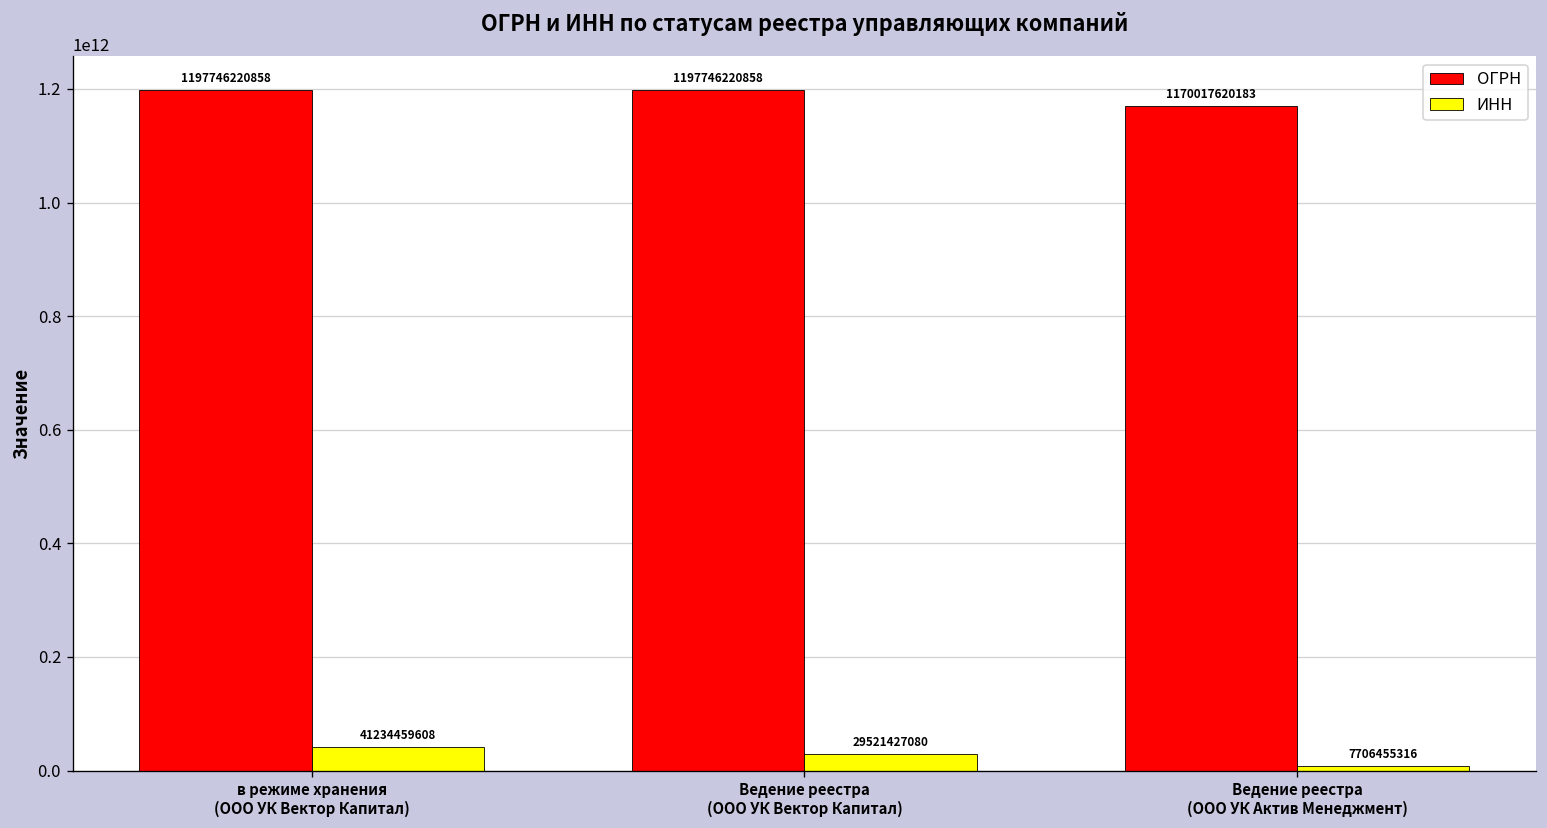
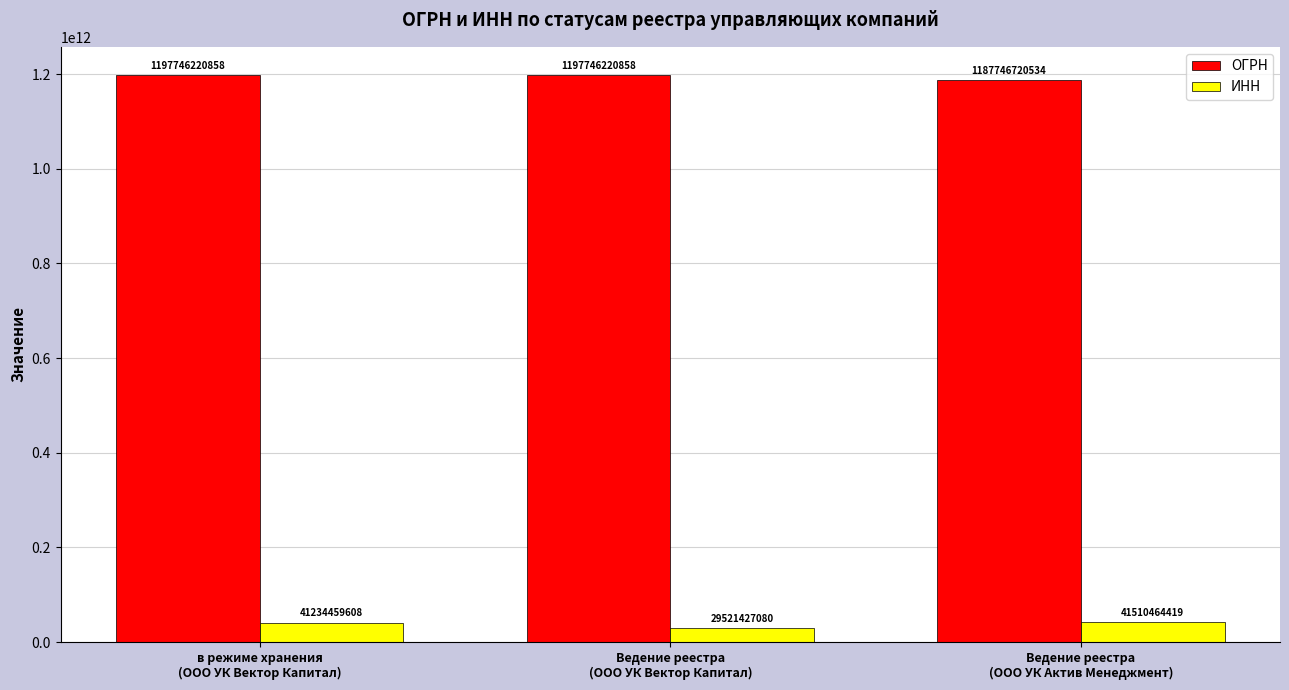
ОГРН, Ведение реестра (ООО УК Актив Менеджмент): 1170017620183 -> 1187746720534
ИНН, Ведение реестра (ООО УК Актив Менеджмент): 7706455316 -> 41510464419
